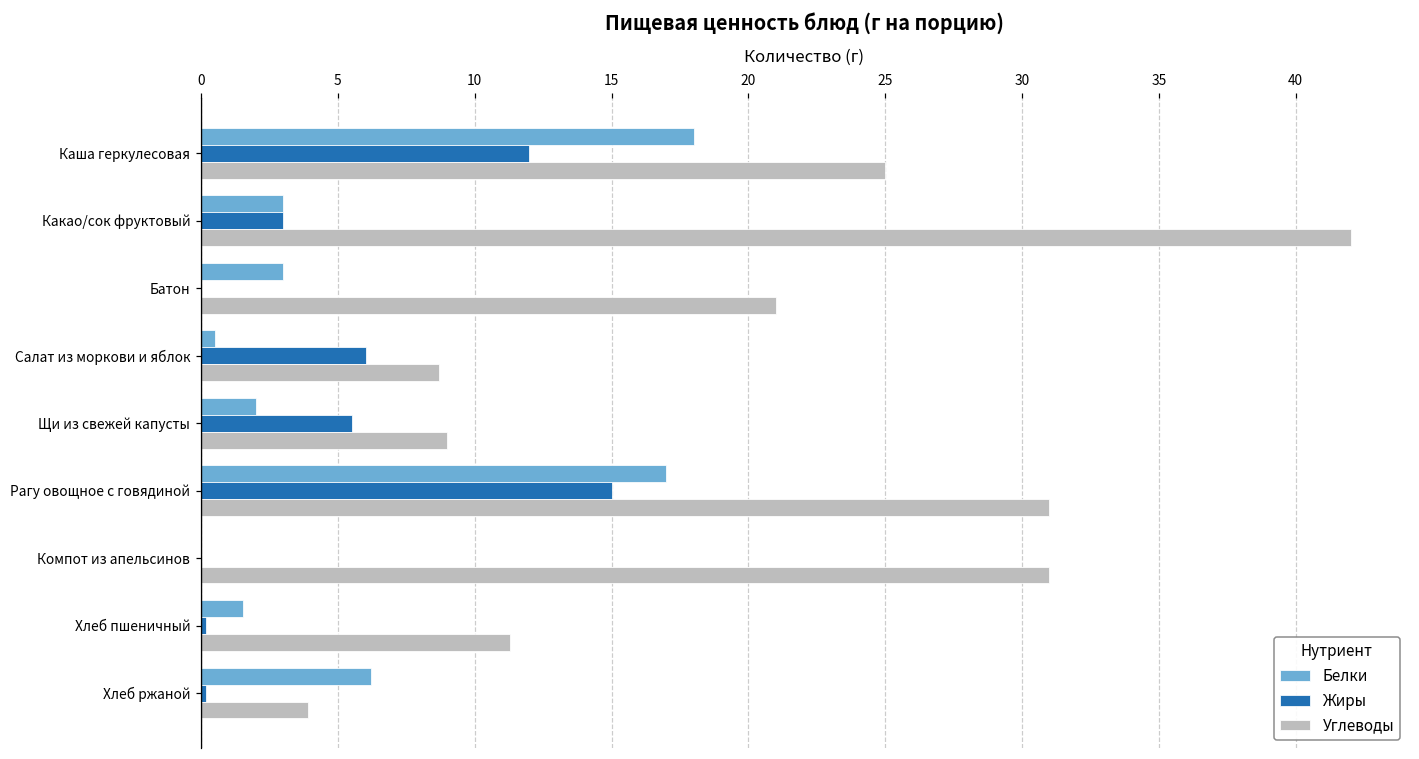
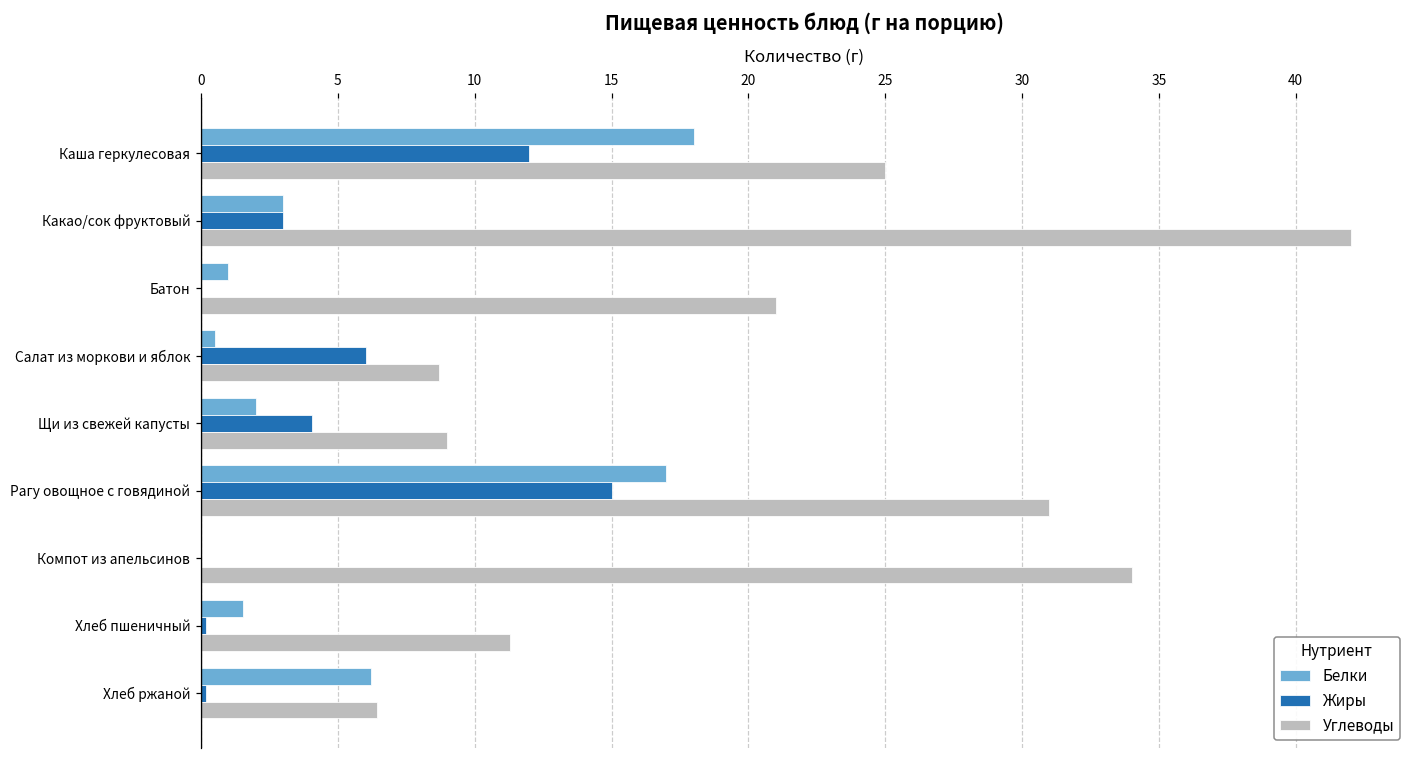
Белки, Батон: 3 -> 1
Жиры, Щи из свежей капусты: 5.5 -> 4.1
Углеводы, Компот из апельсинов: 31 -> 34
Углеводы, Хлеб ржаной: 3.9 -> 6.4
